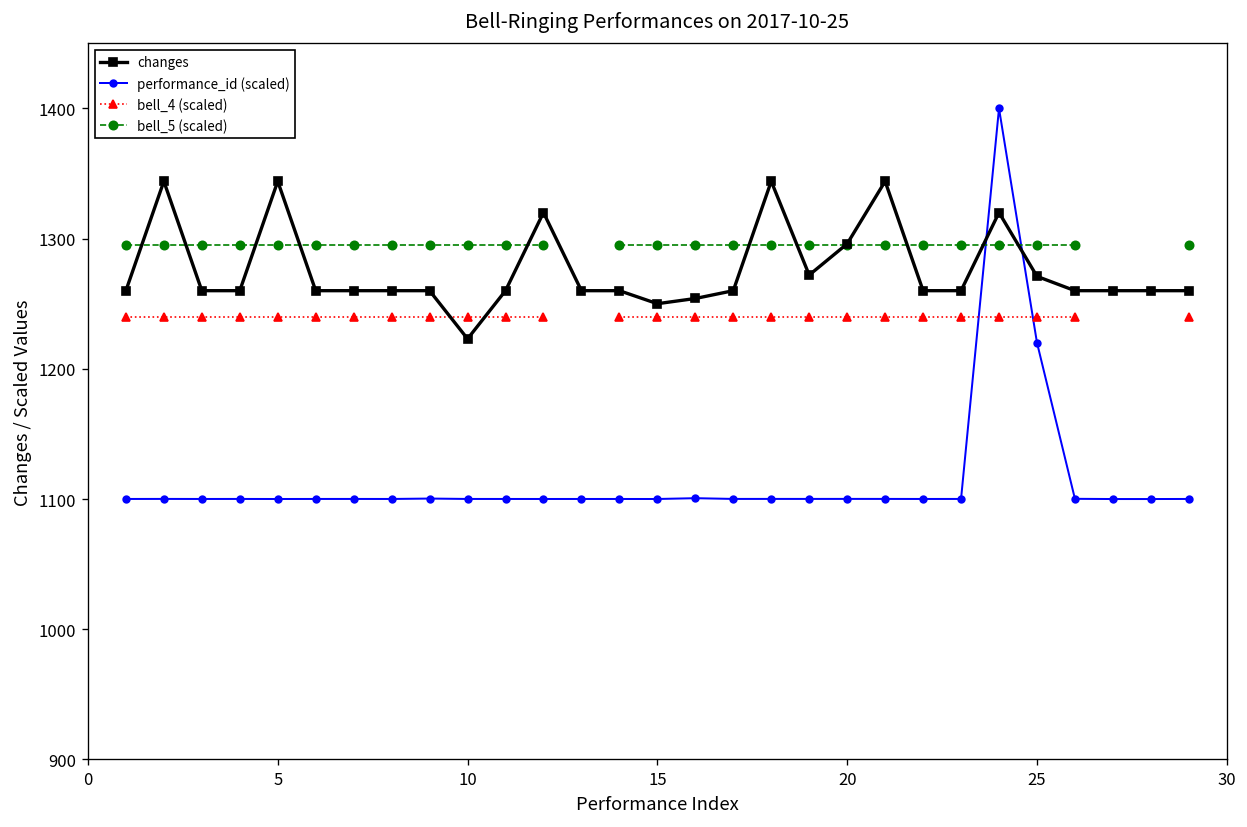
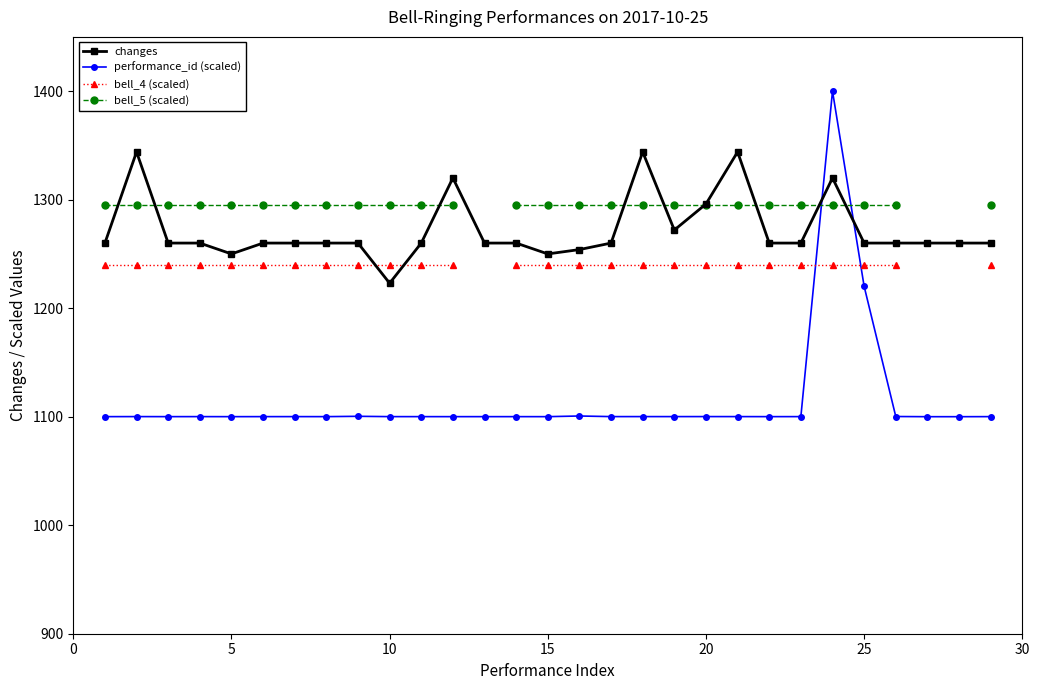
changes, 5: 1344 -> 1250
changes, 25: 1271 -> 1260
